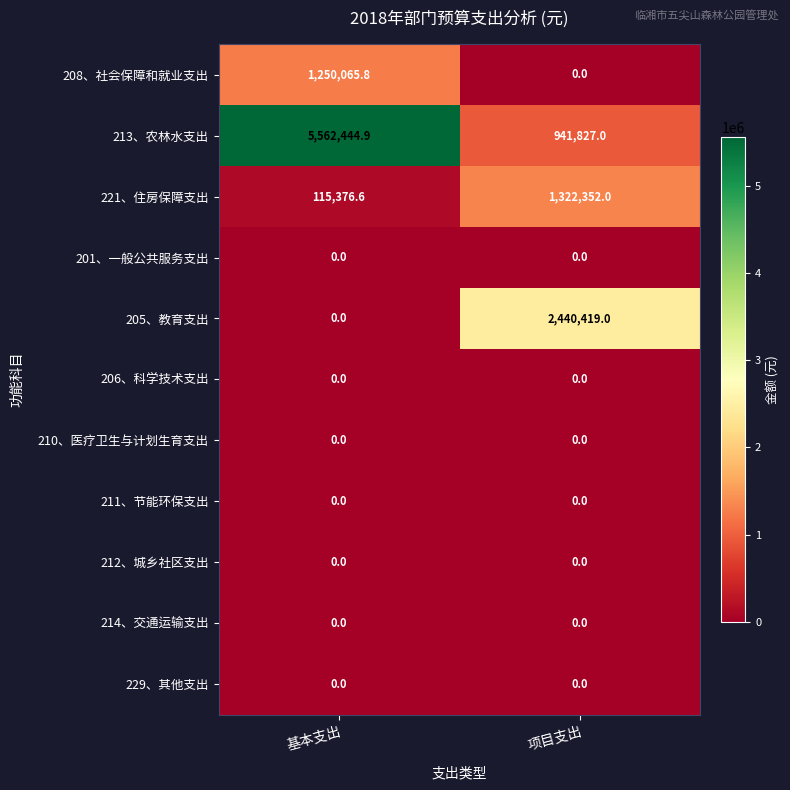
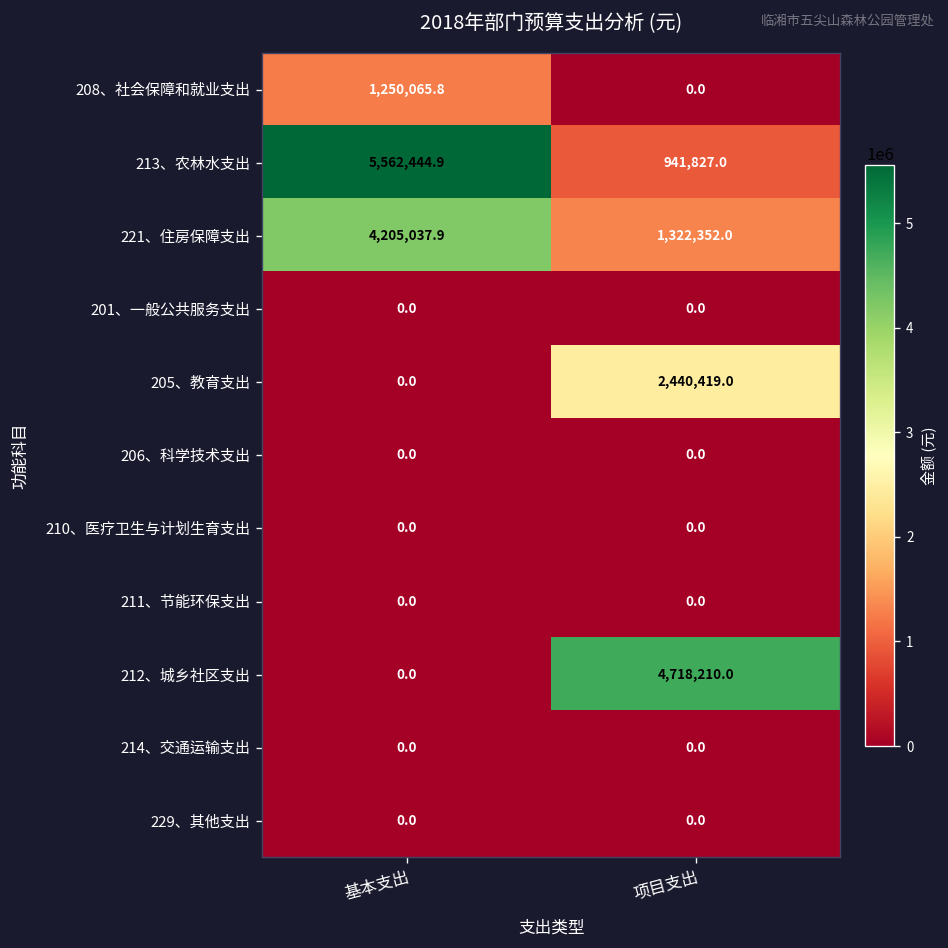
221、住房保障支出, 基本支出: 115,376.6 -> 4,205,037.9
212、城乡社区支出, 项目支出: 0.0 -> 4,718,210.0
